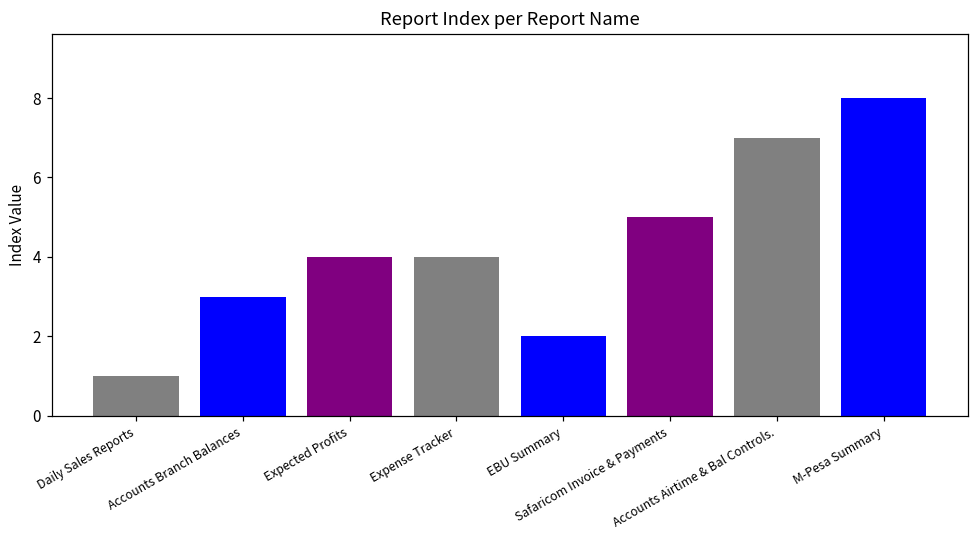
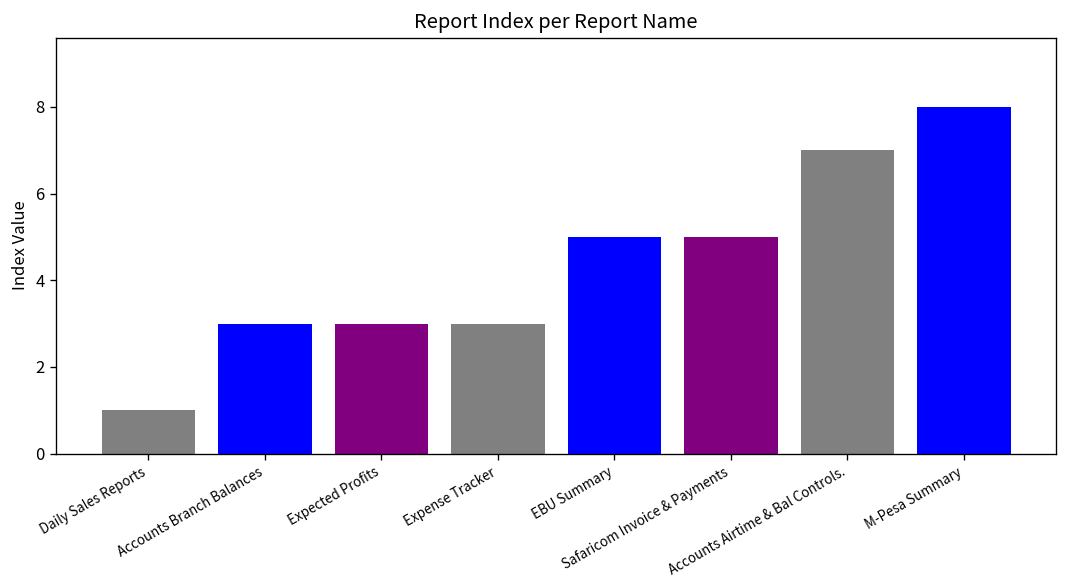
Expected Profits: 4 -> 3
Expense Tracker: 4 -> 3
EBU Summary: 2 -> 5
